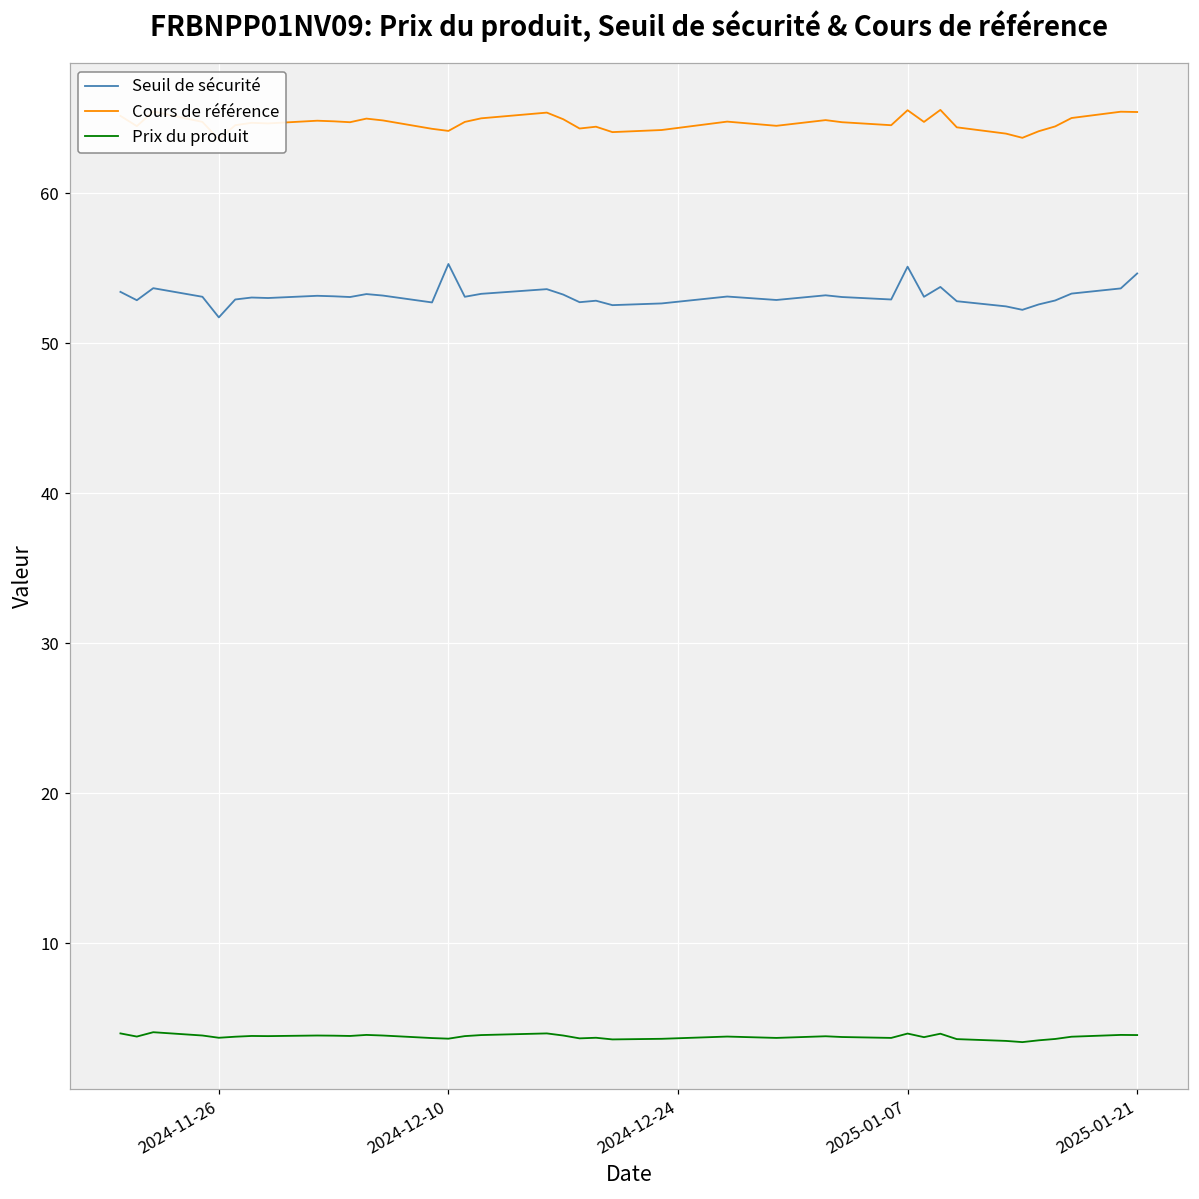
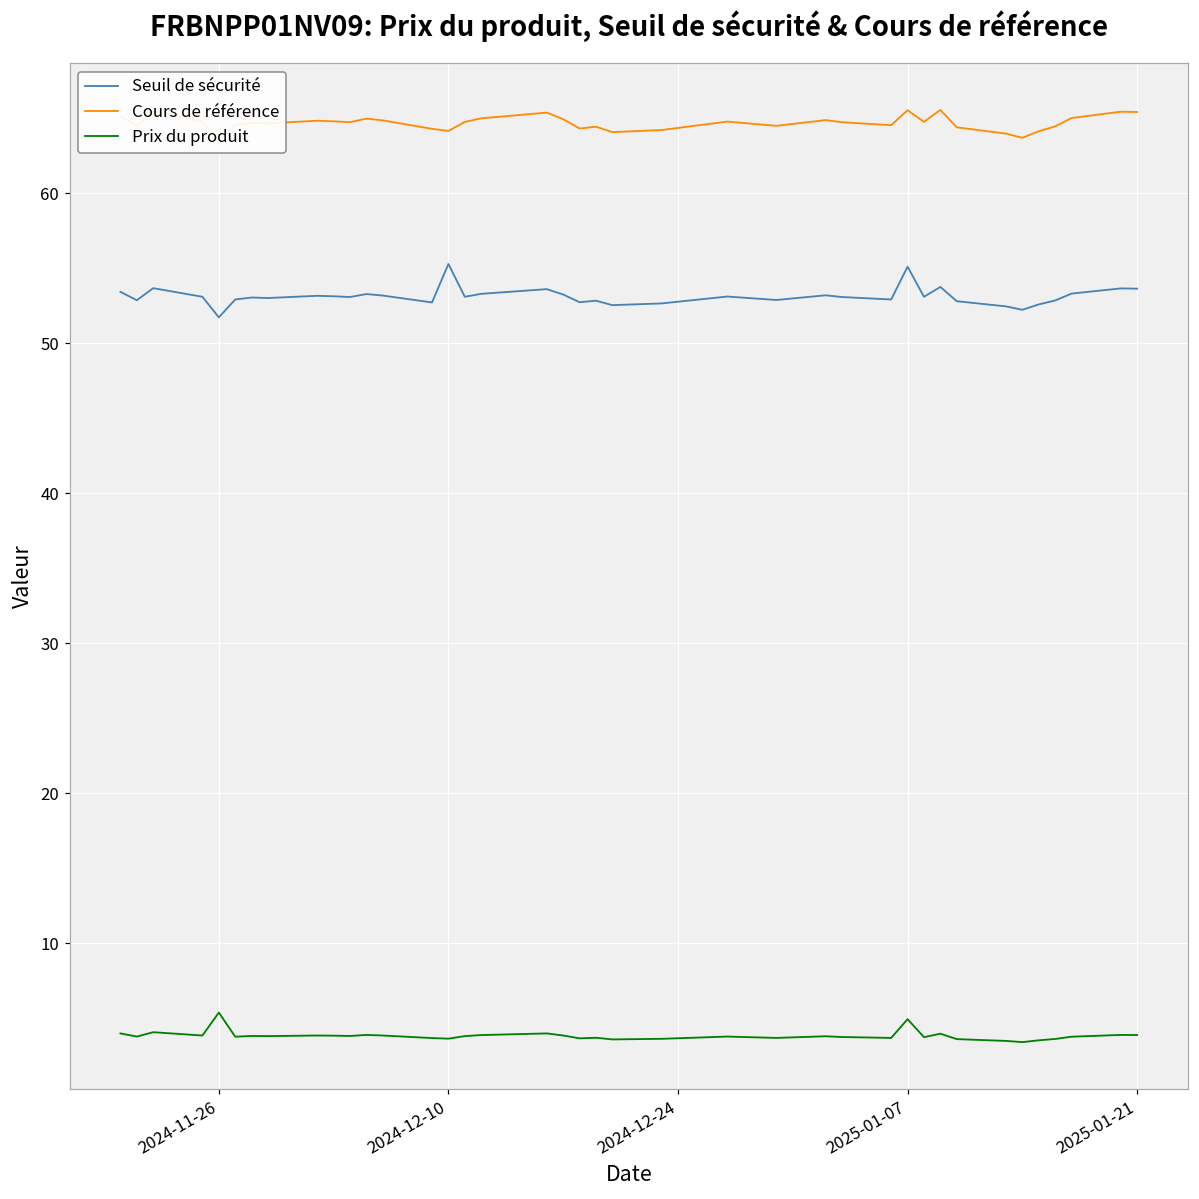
Prix du produit, 2024-11-26: 3.7 -> 5.4
Prix du produit, 2025-01-07: 4.0 -> 5.0
Seuil de sécurité, 2025-01-21: 54.7 -> 53.6
